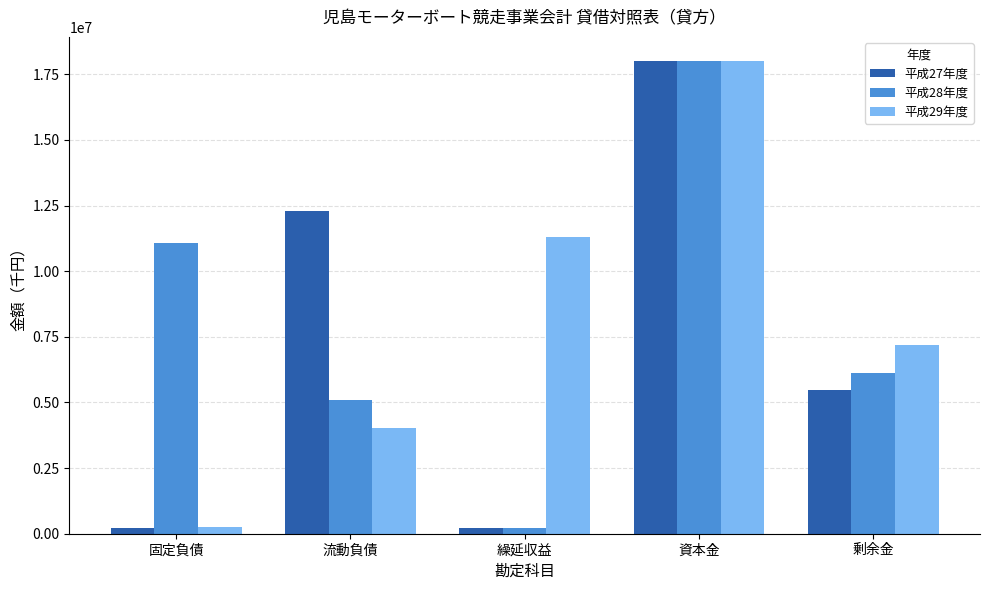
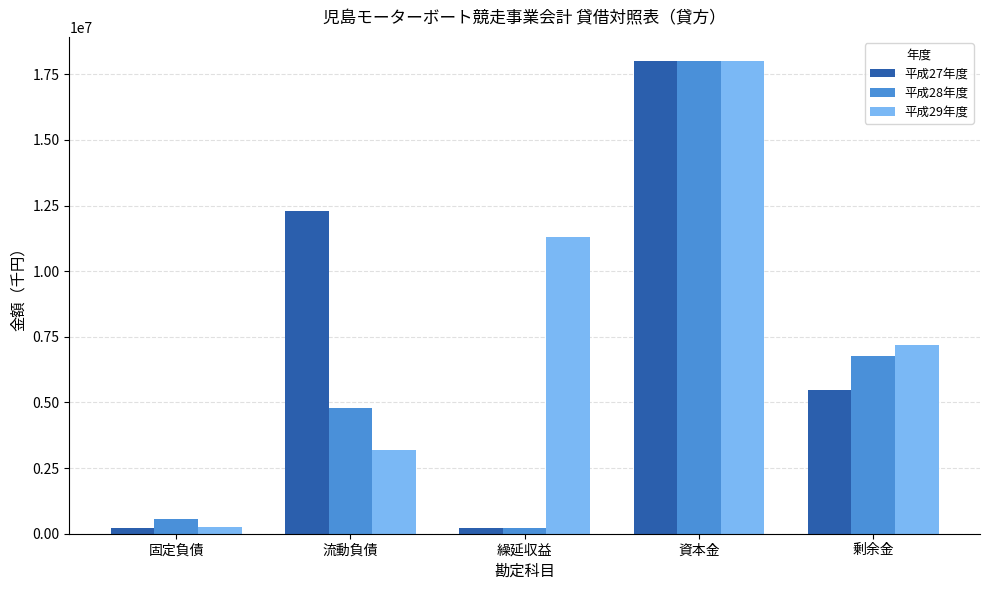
平成28年度, 固定負債: 11100000 -> 600000
平成28年度, 流動負債: 5100000 -> 4800000
平成29年度, 流動負債: 4000000 -> 3200000
平成28年度, 剰余金: 6100000 -> 6800000
